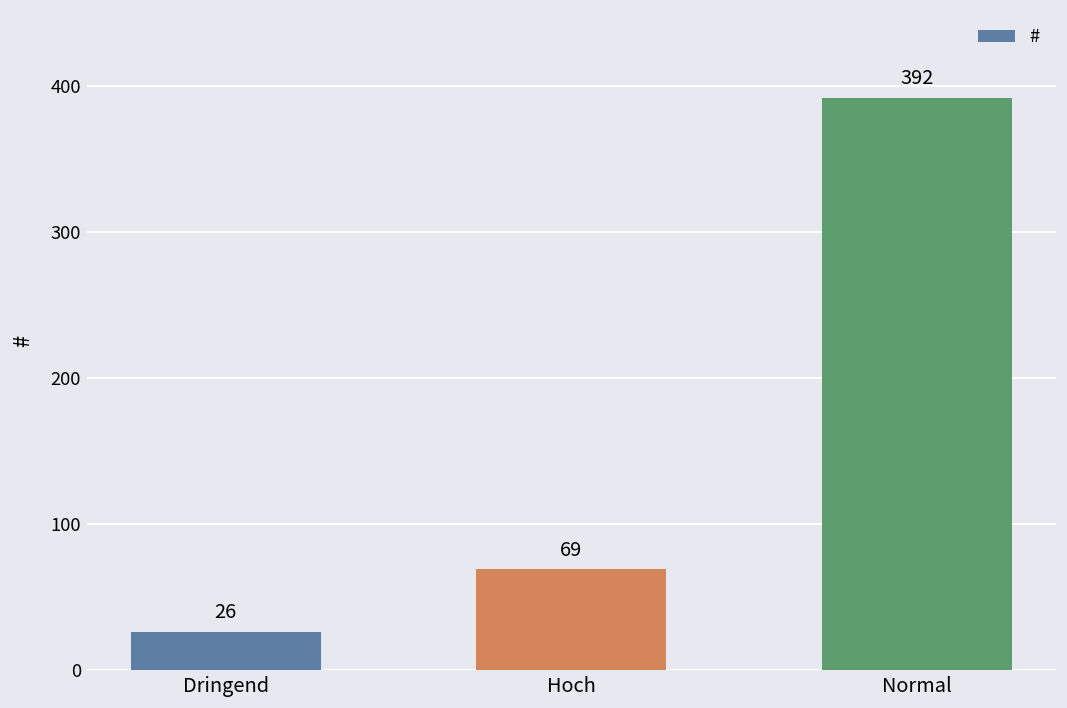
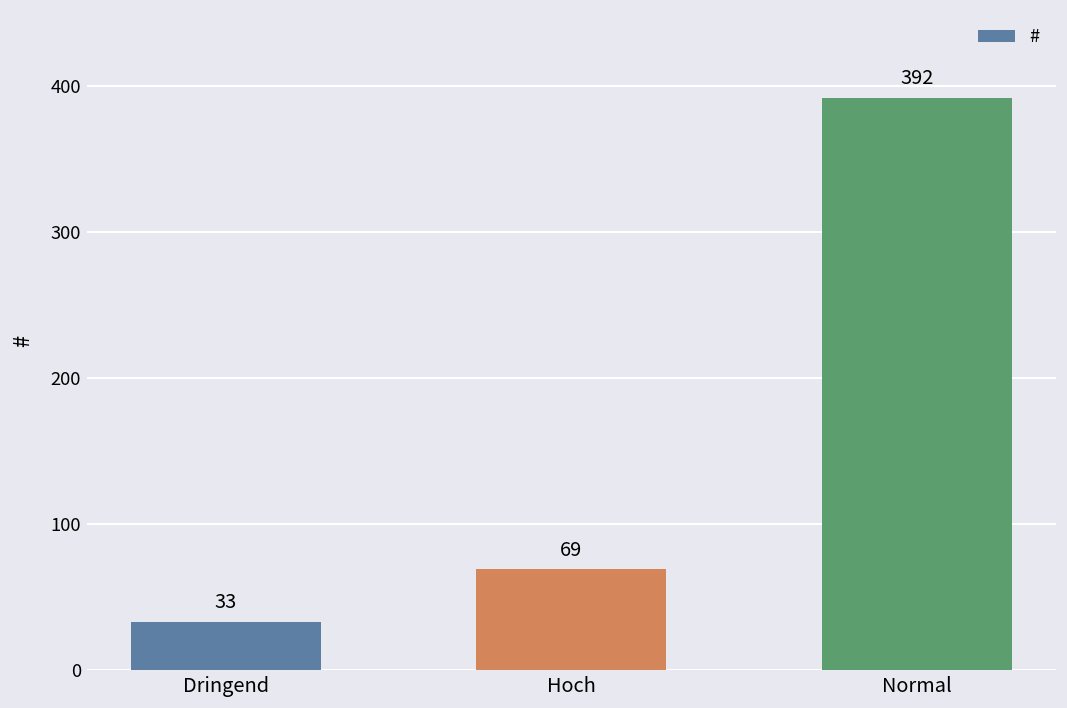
Dringend: 26 -> 33
